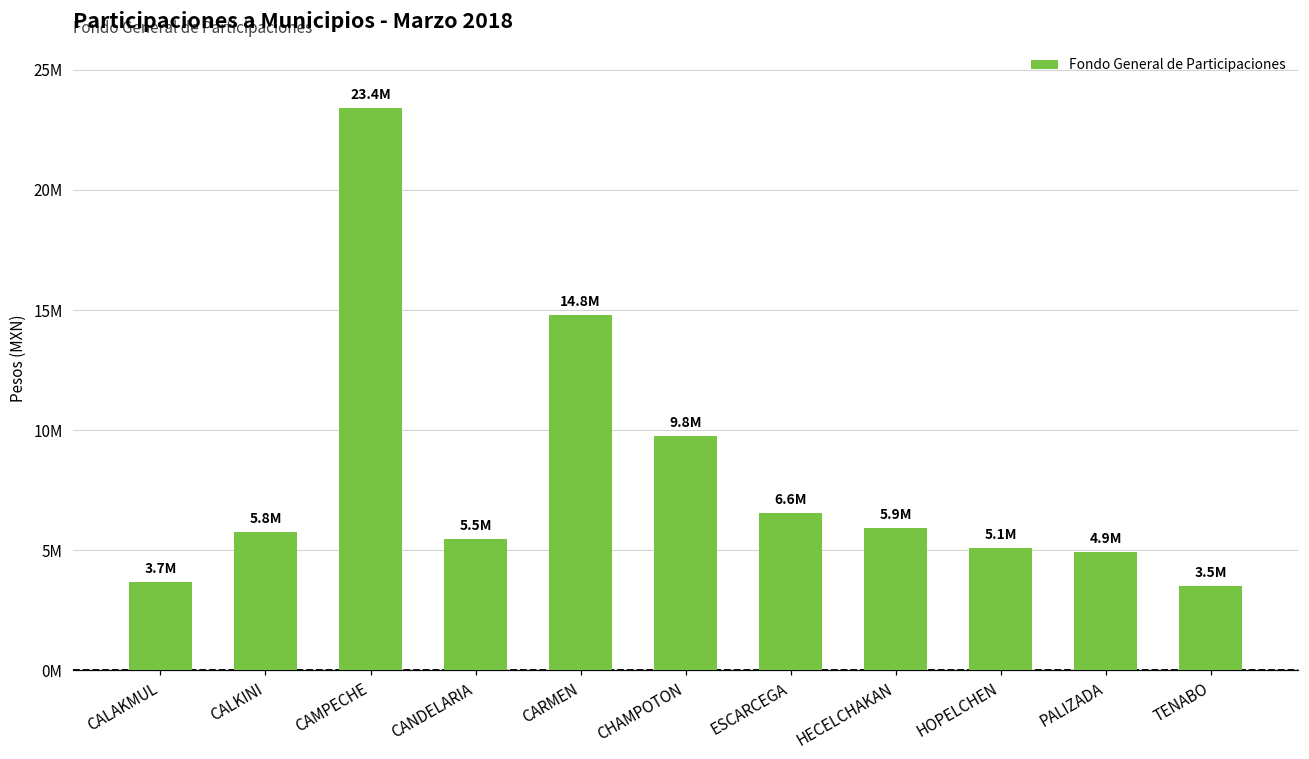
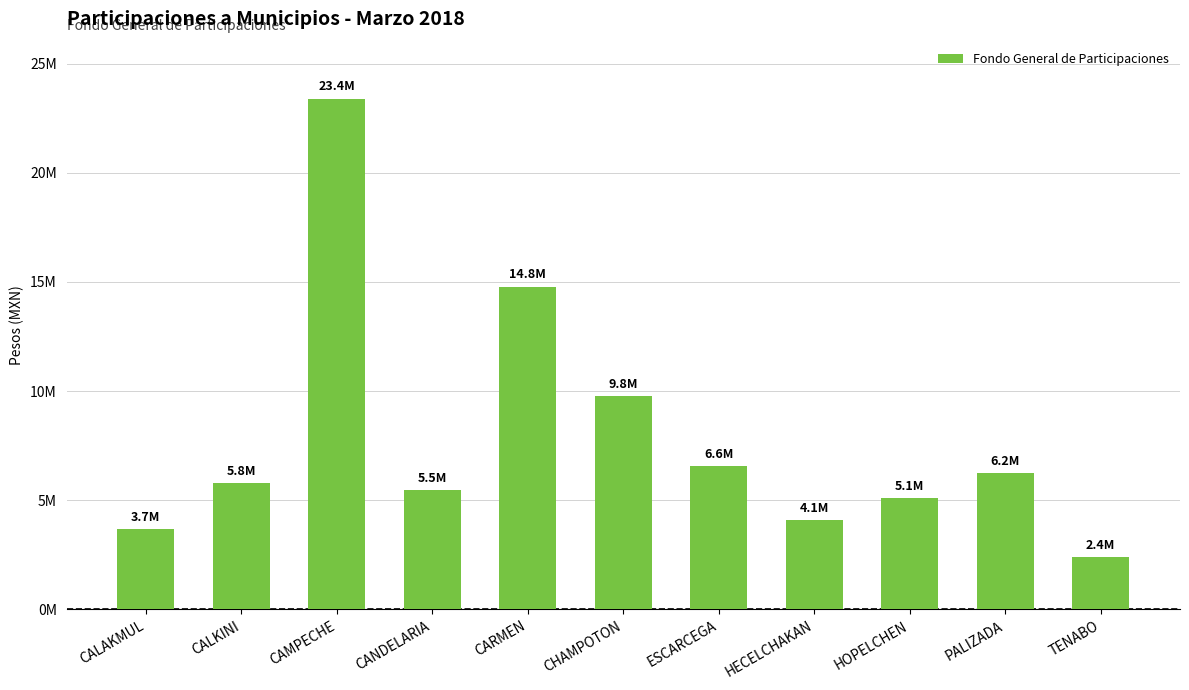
HECELCHAKAN: 5.9M -> 4.1M
PALIZADA: 4.9M -> 6.2M
TENABO: 3.5M -> 2.4M
